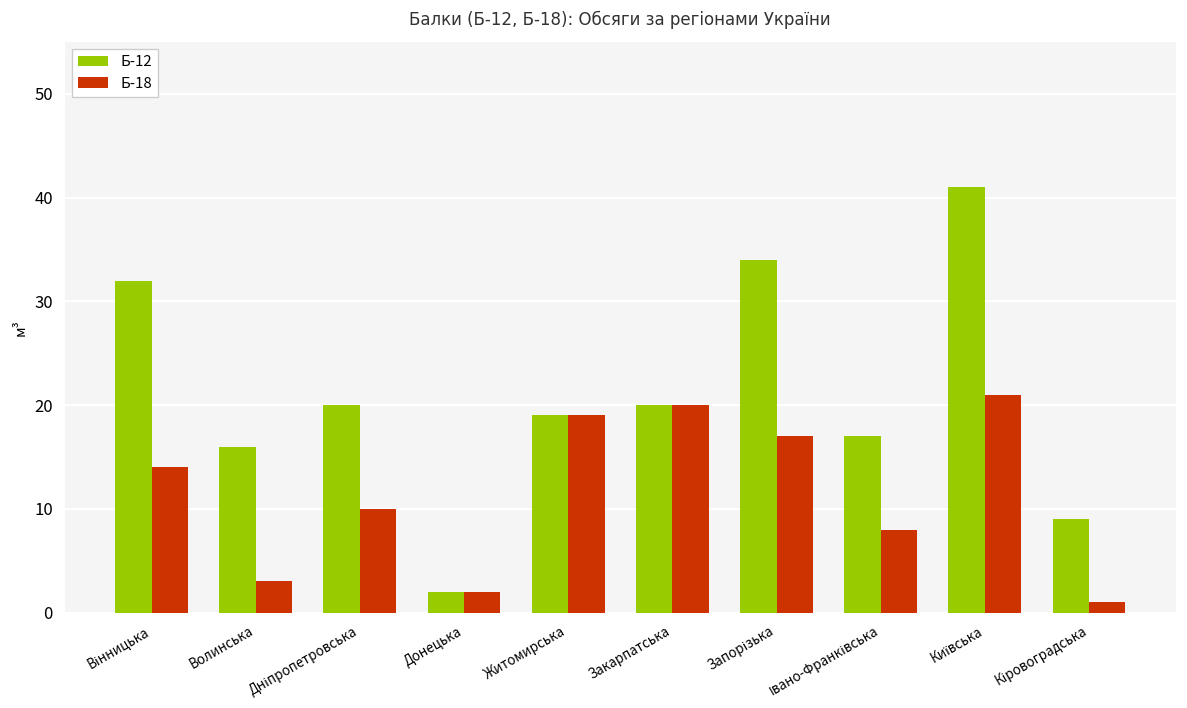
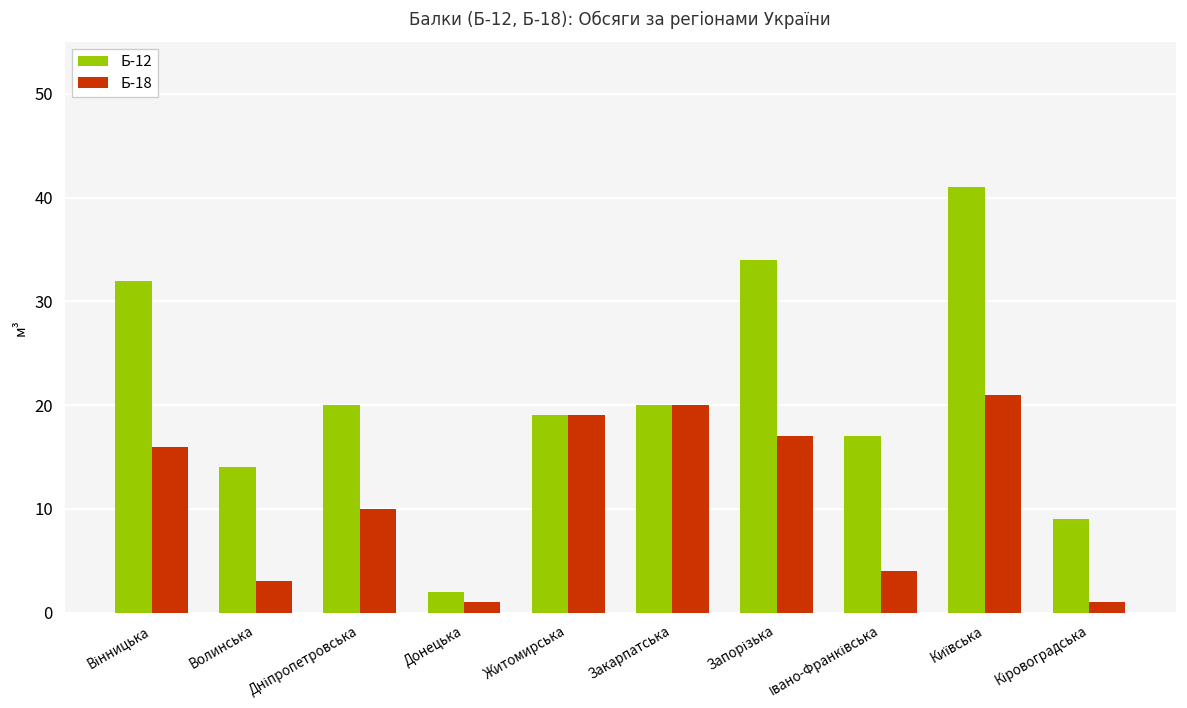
Б-18, Вінницька: 14 -> 16
Б-12, Волинська: 16 -> 14
Б-18, Донецька: 2 -> 1
Б-18, Івано-Франківська: 8 -> 4
